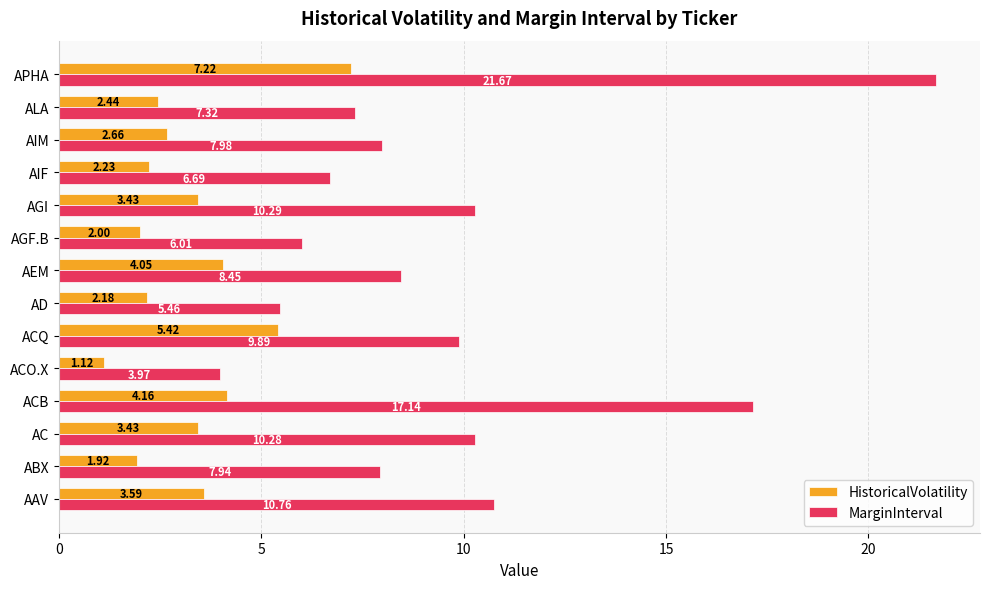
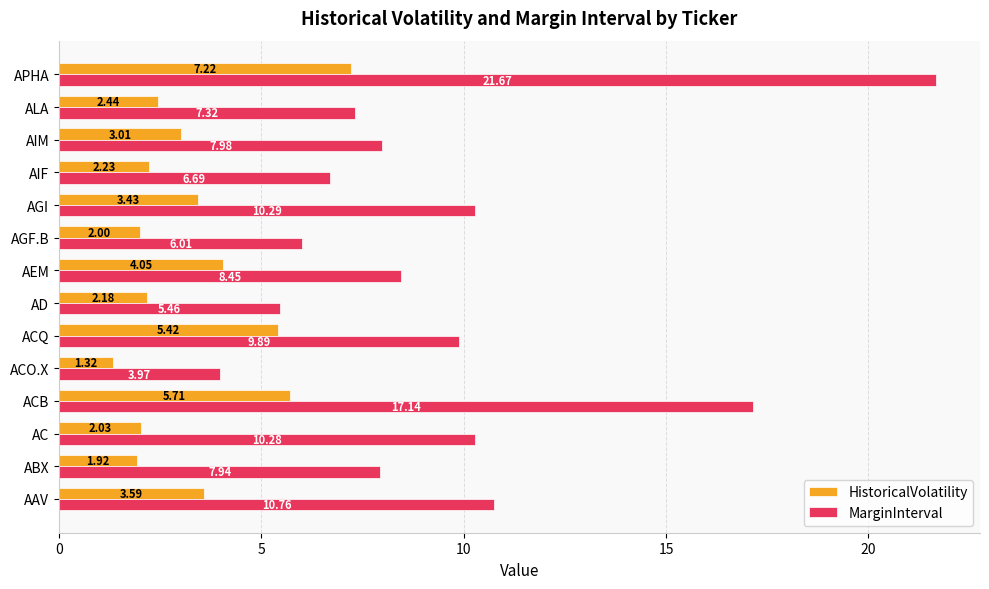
HistoricalVolatility, AIM: 2.66 -> 3.01
HistoricalVolatility, ACO.X: 1.12 -> 1.32
HistoricalVolatility, ACB: 4.16 -> 5.71
HistoricalVolatility, AC: 3.43 -> 2.03
